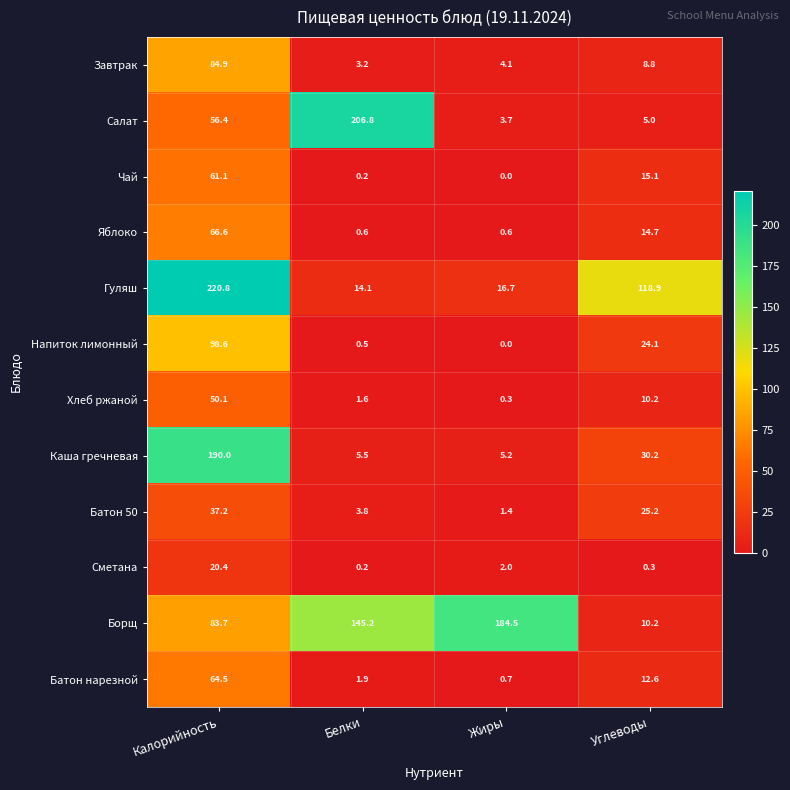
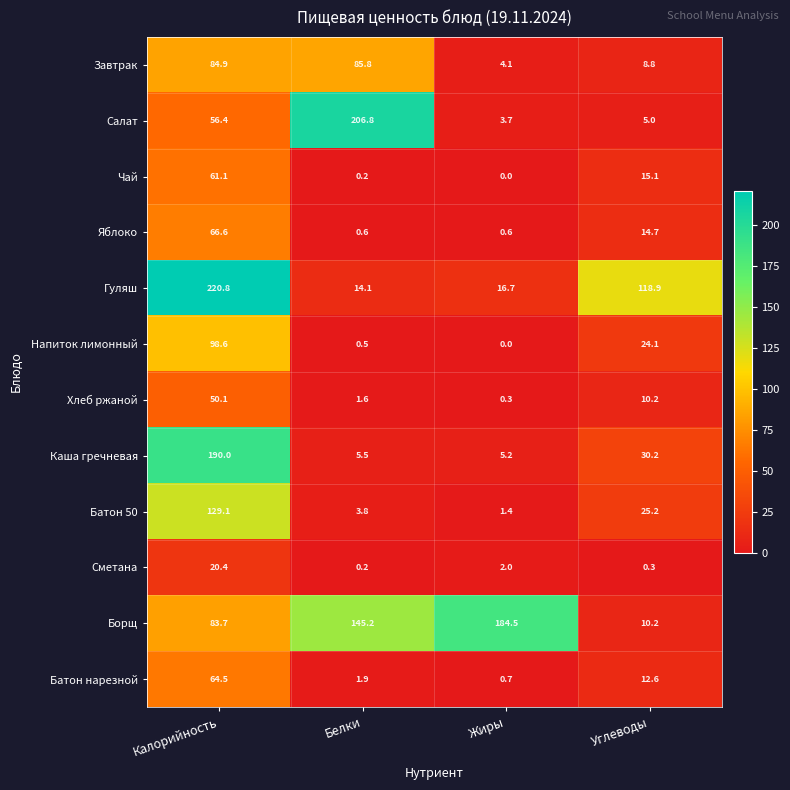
Завтрак, Белки: 3.2 -> 85.8
Батон 50, Калорийность: 37.2 -> 129.1
